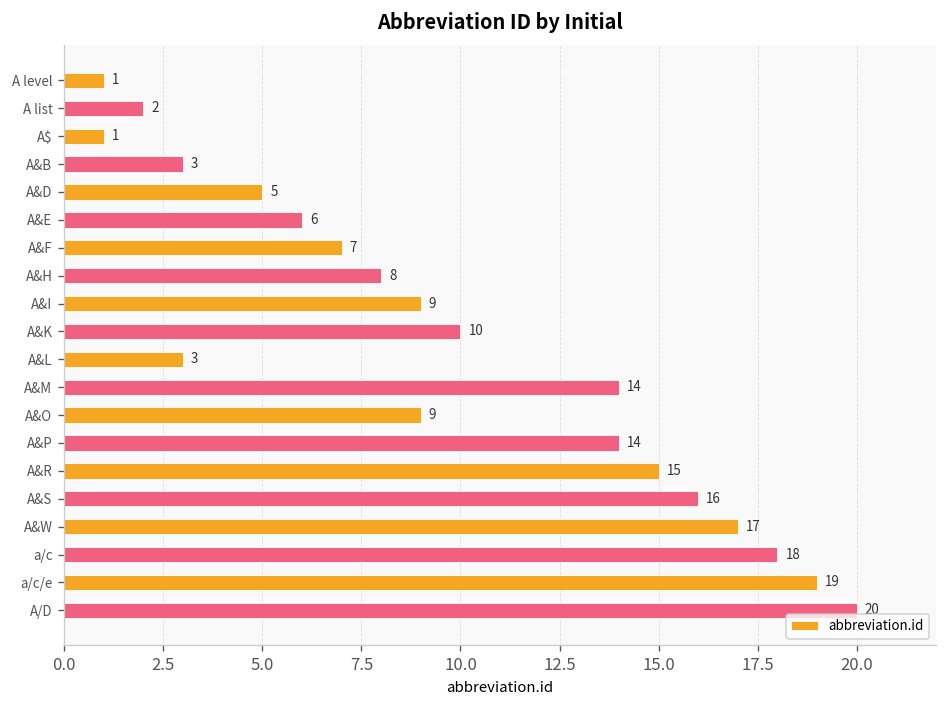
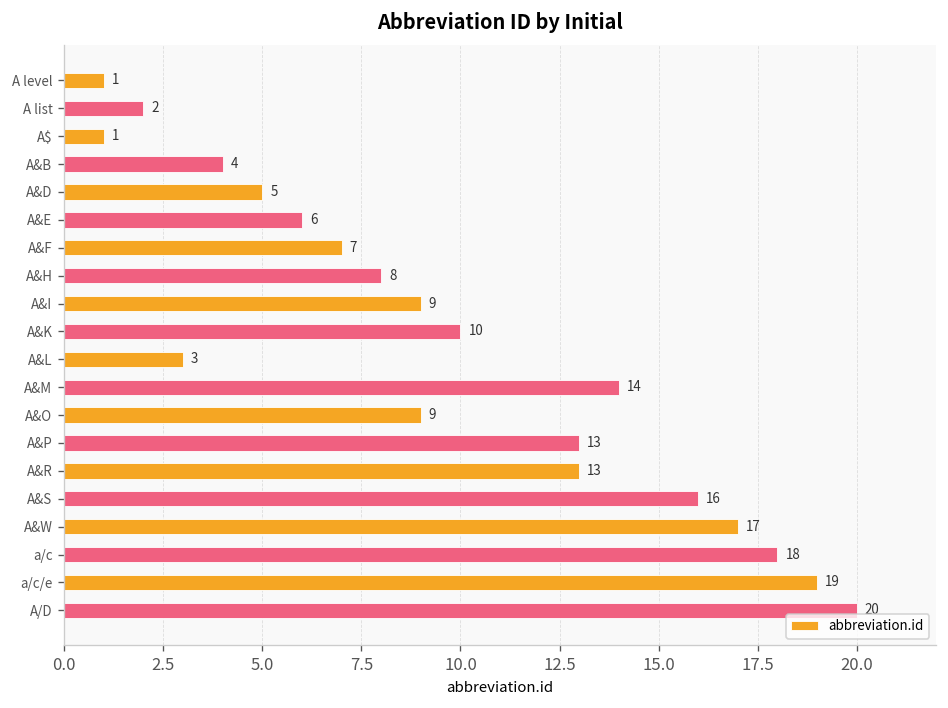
A&B: 3 -> 4
A&P: 14 -> 13
A&R: 15 -> 13
